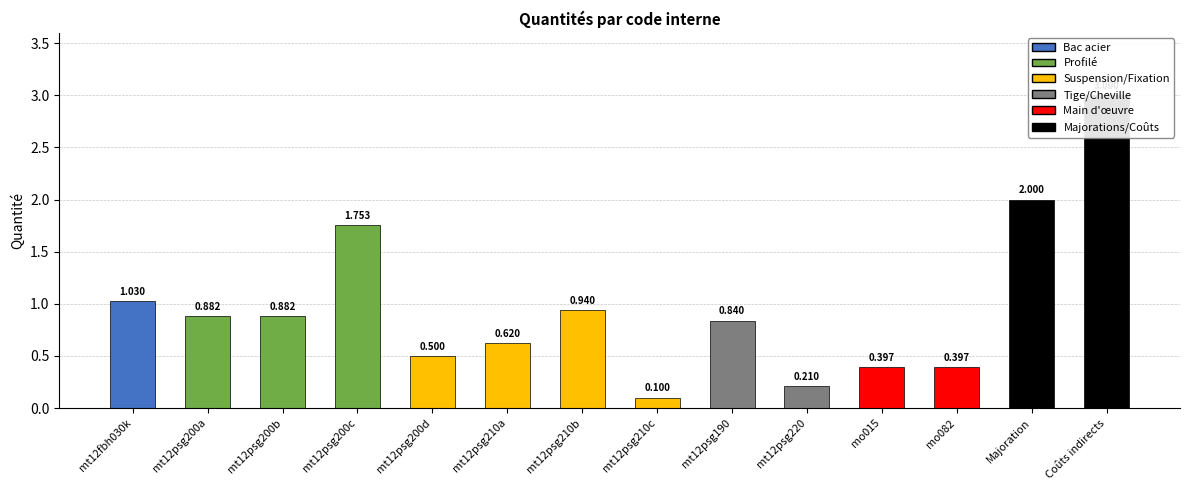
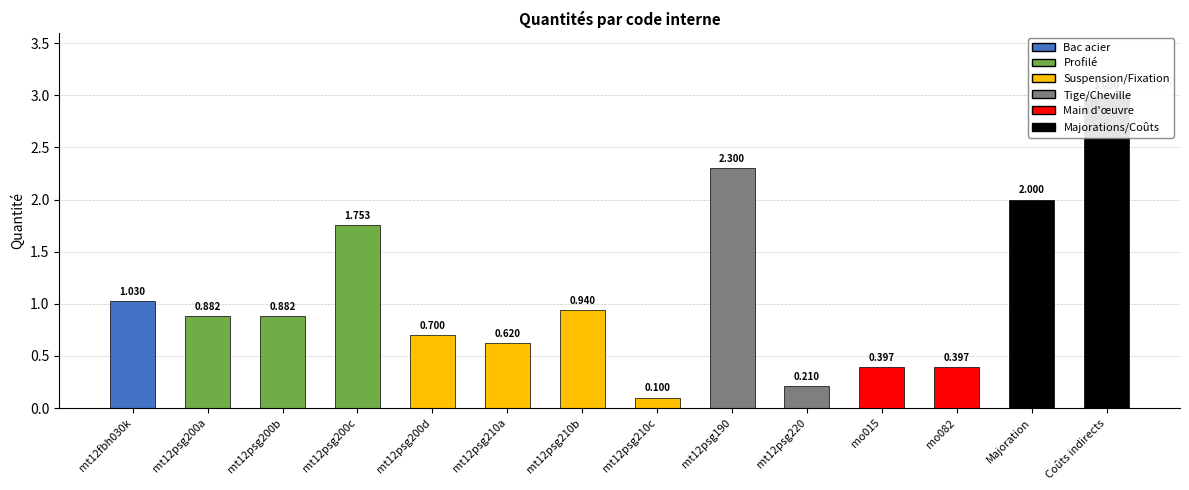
mt12psg200d: 0.500 -> 0.700
mt12psg190: 0.840 -> 2.300
